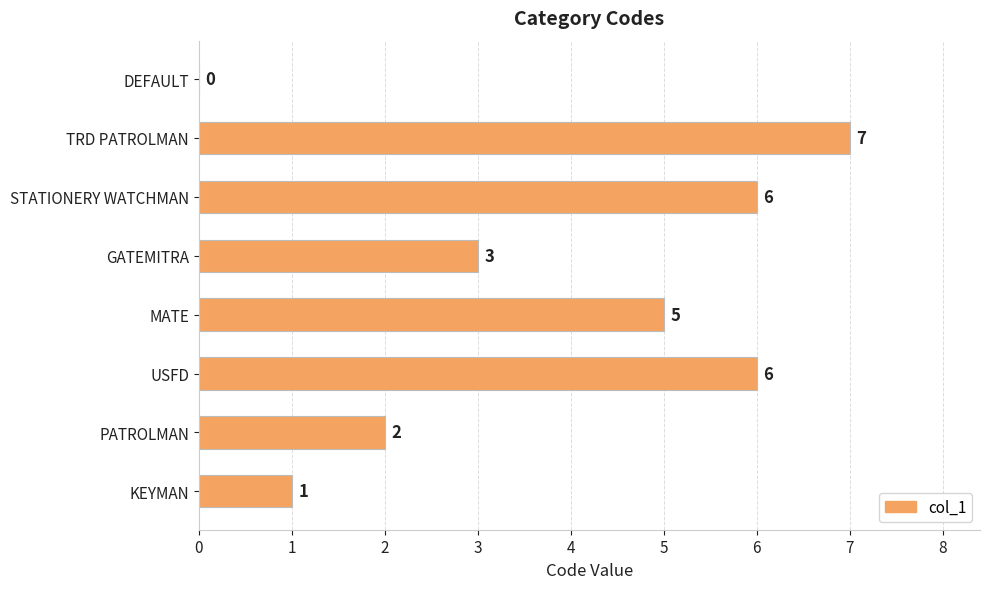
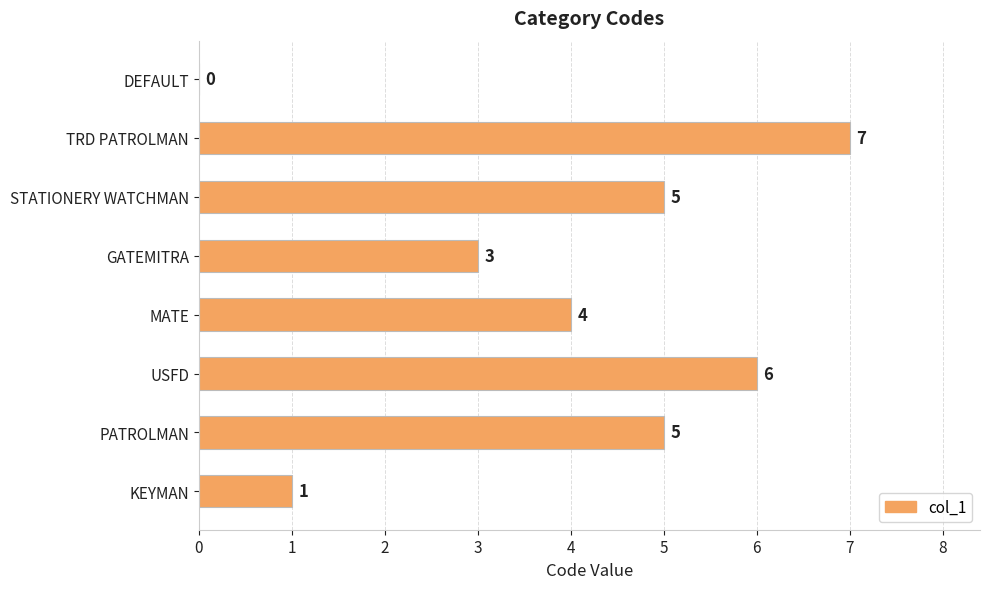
STATIONERY WATCHMAN: 6 -> 5
MATE: 5 -> 4
PATROLMAN: 2 -> 5
